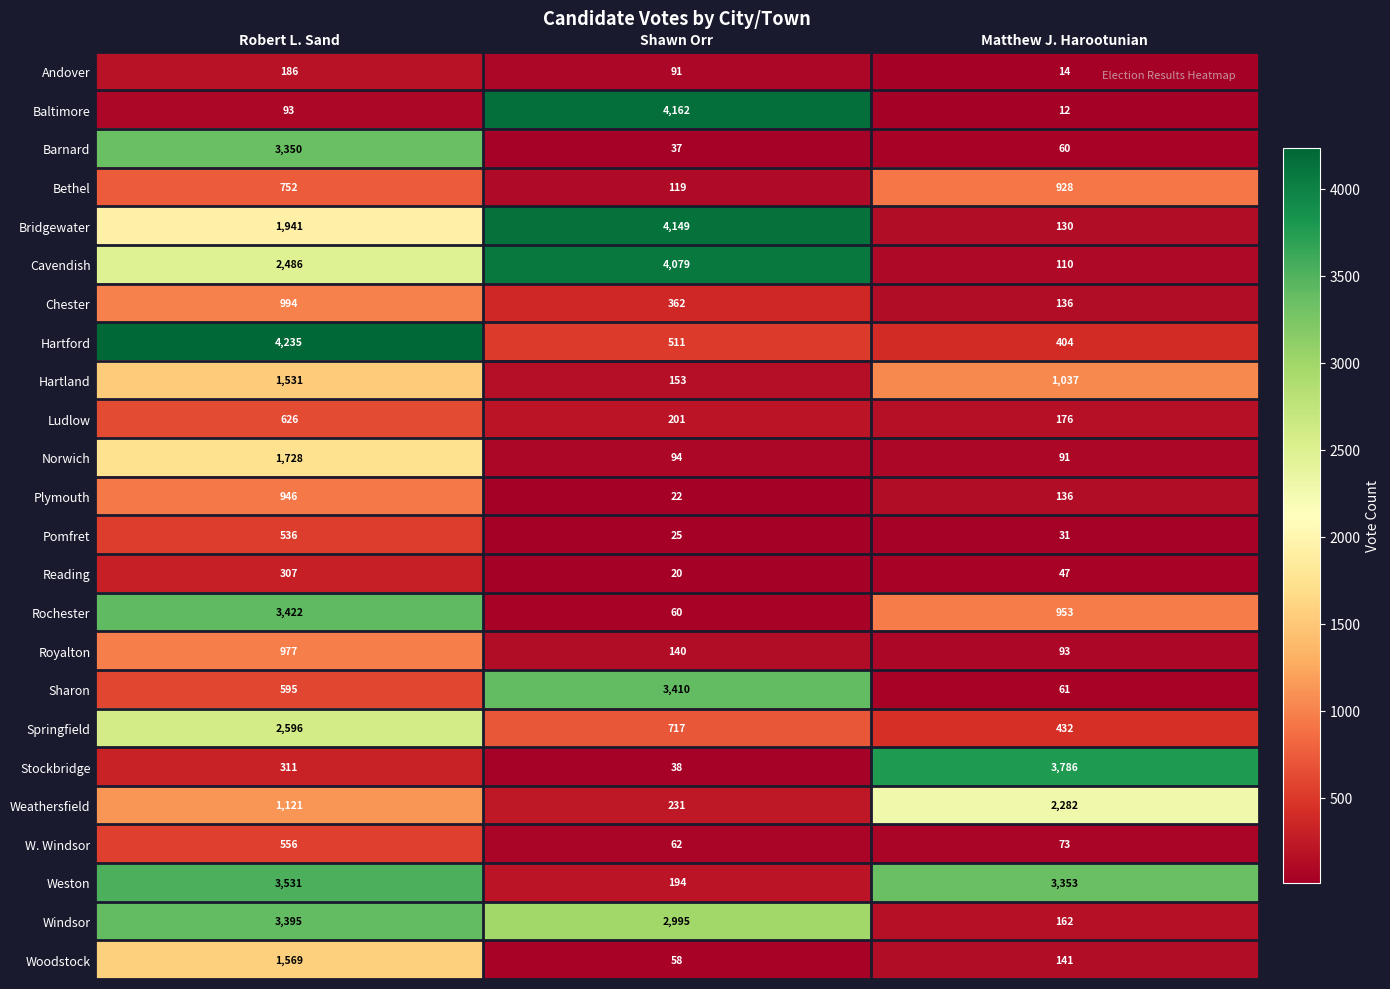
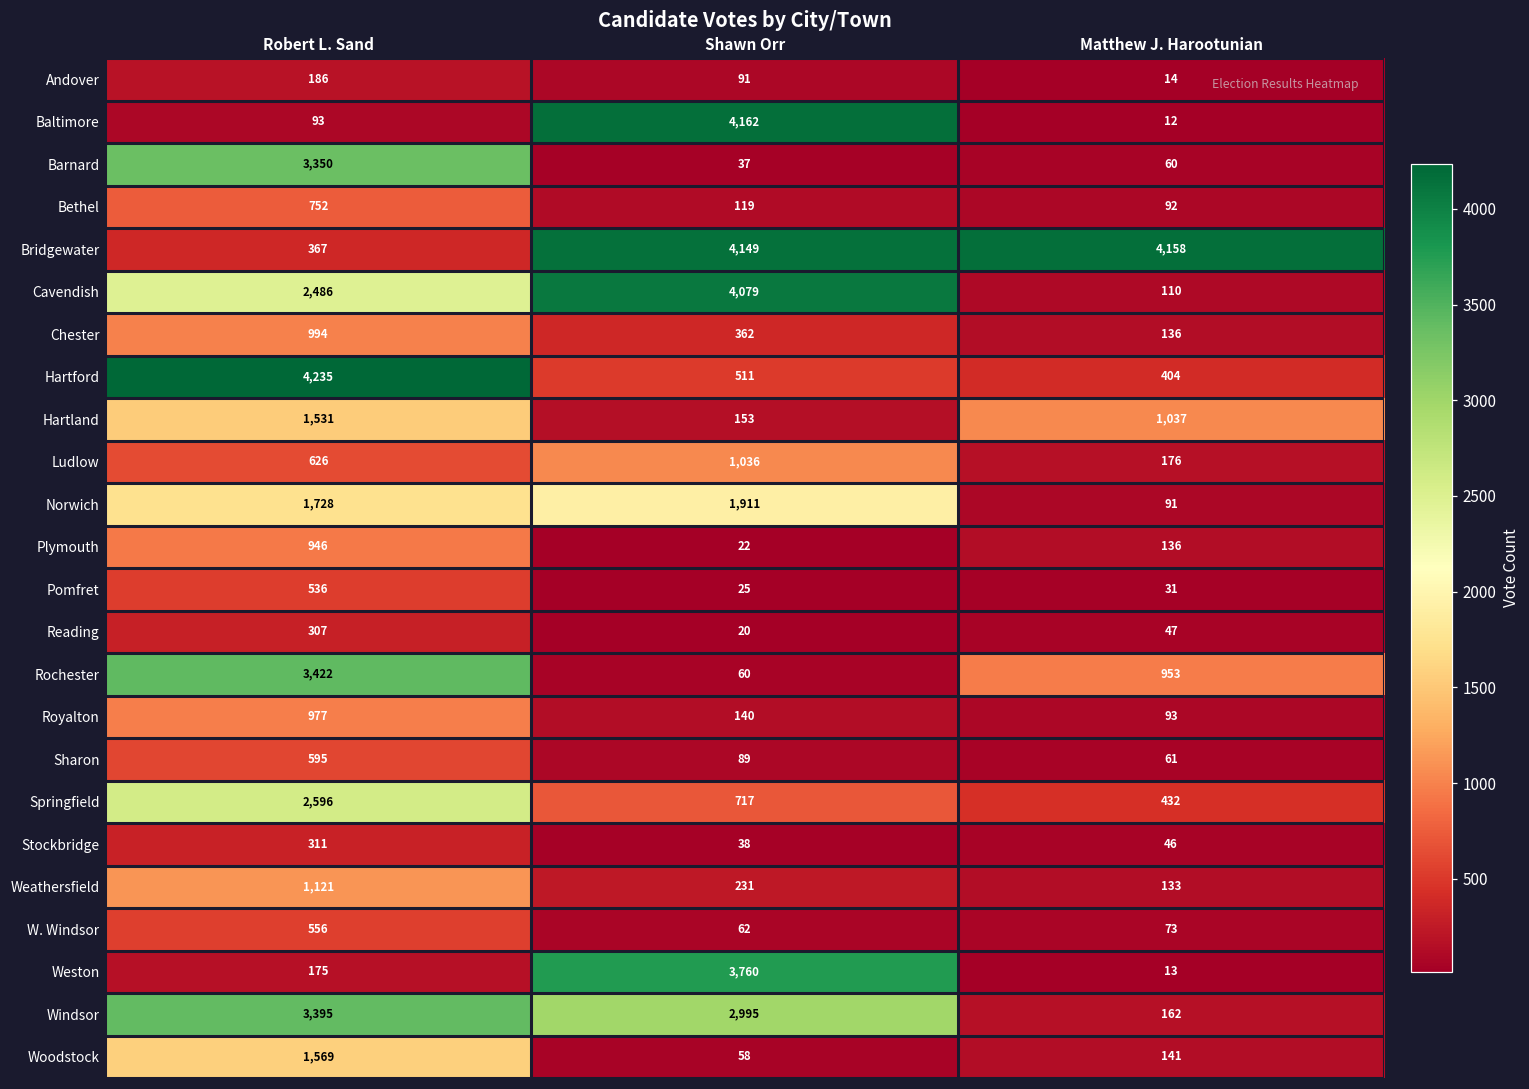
Bethel, Matthew J. Harootunian: 928 -> 92
Bridgewater, Robert L. Sand: 1,941 -> 367
Bridgewater, Matthew J. Harootunian: 130 -> 4,158
Ludlow, Shawn Orr: 201 -> 1,036
Norwich, Shawn Orr: 94 -> 1,911
Sharon, Shawn Orr: 3,410 -> 89
Stockbridge, Matthew J. Harootunian: 3,786 -> 46
Weathersfield, Matthew J. Harootunian: 2,282 -> 133
Weston, Robert L. Sand: 3,531 -> 175
Weston, Shawn Orr: 194 -> 3,760
Weston, Matthew J. Harootunian: 3,353 -> 13
